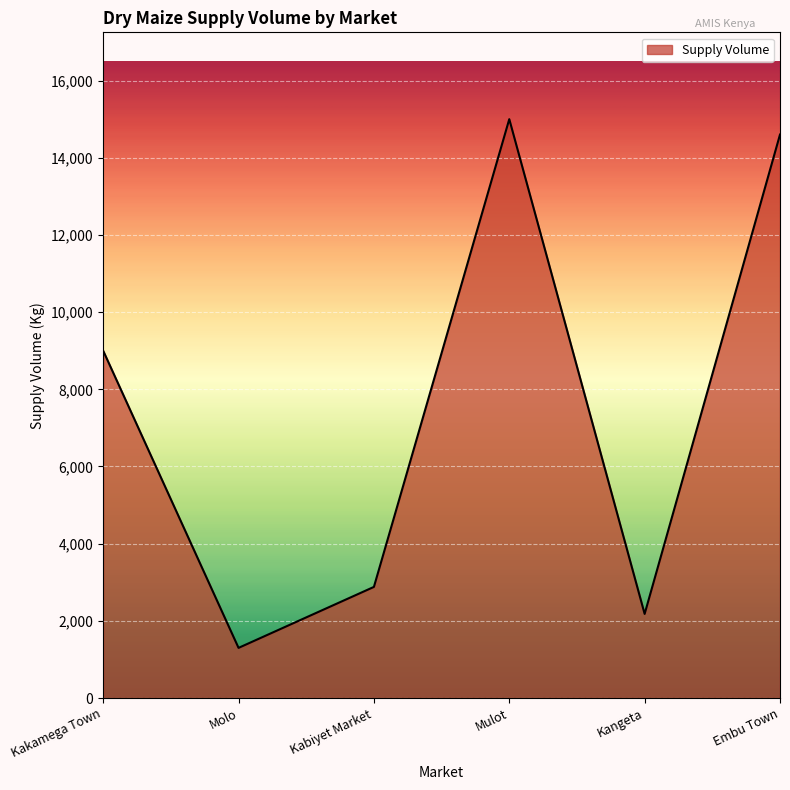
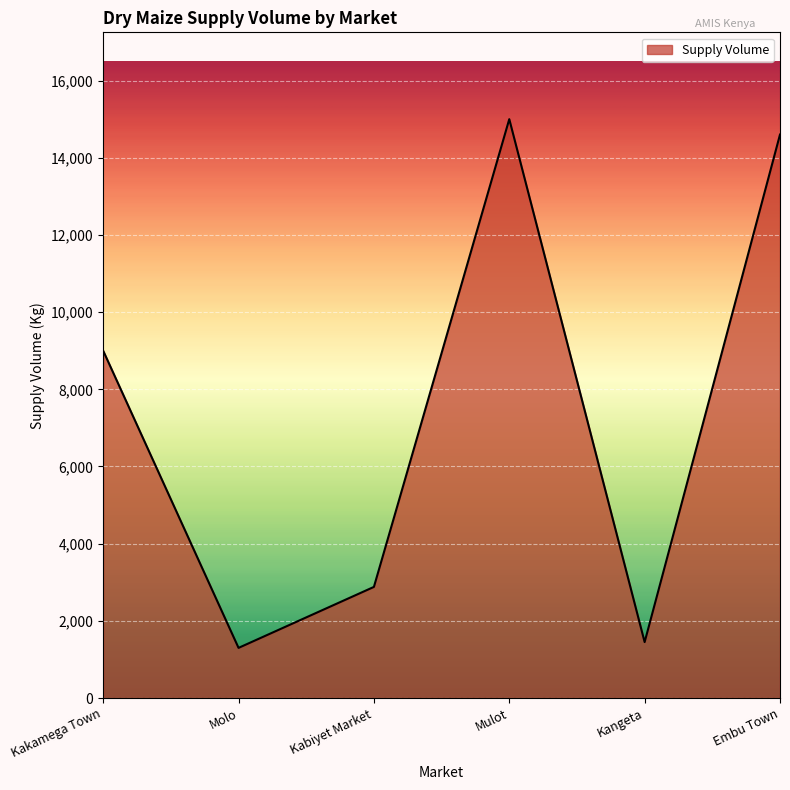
Kangeta: 2,200 -> 1,500
